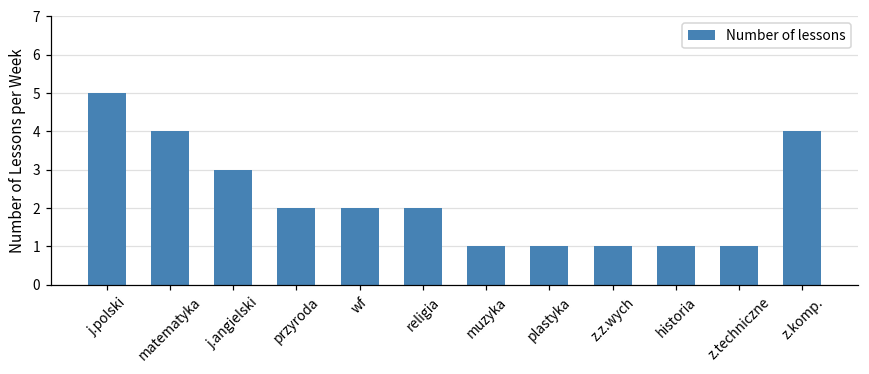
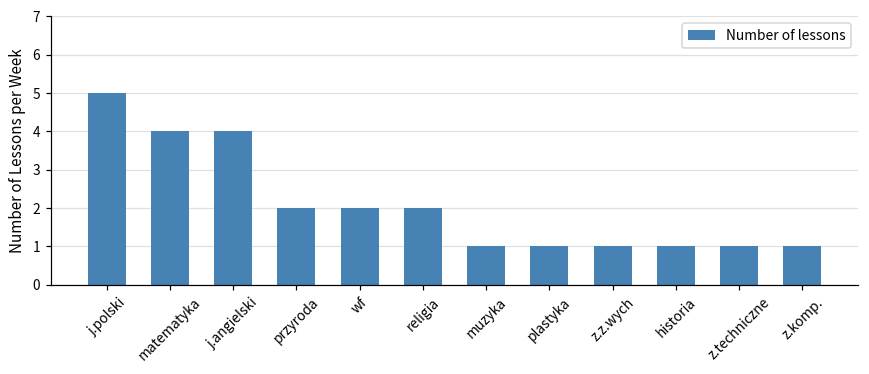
j.angielski: 3 -> 4
z.komp.: 4 -> 1
